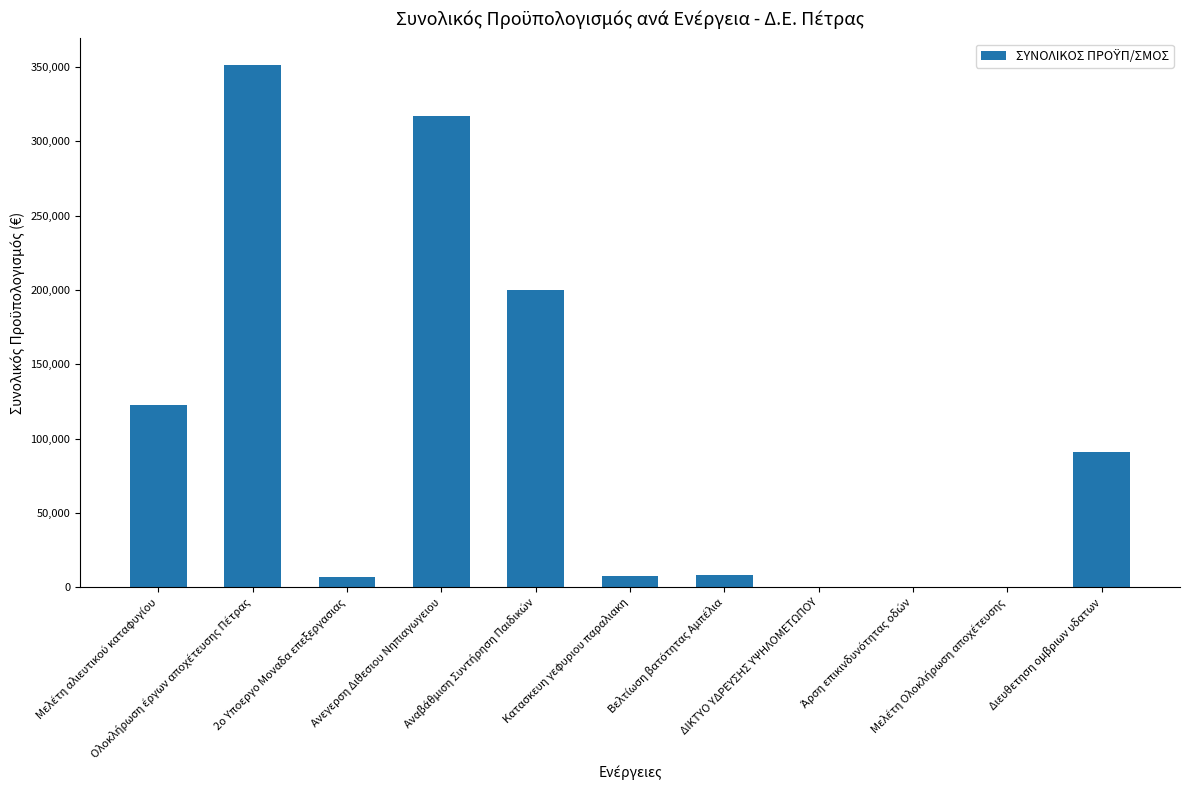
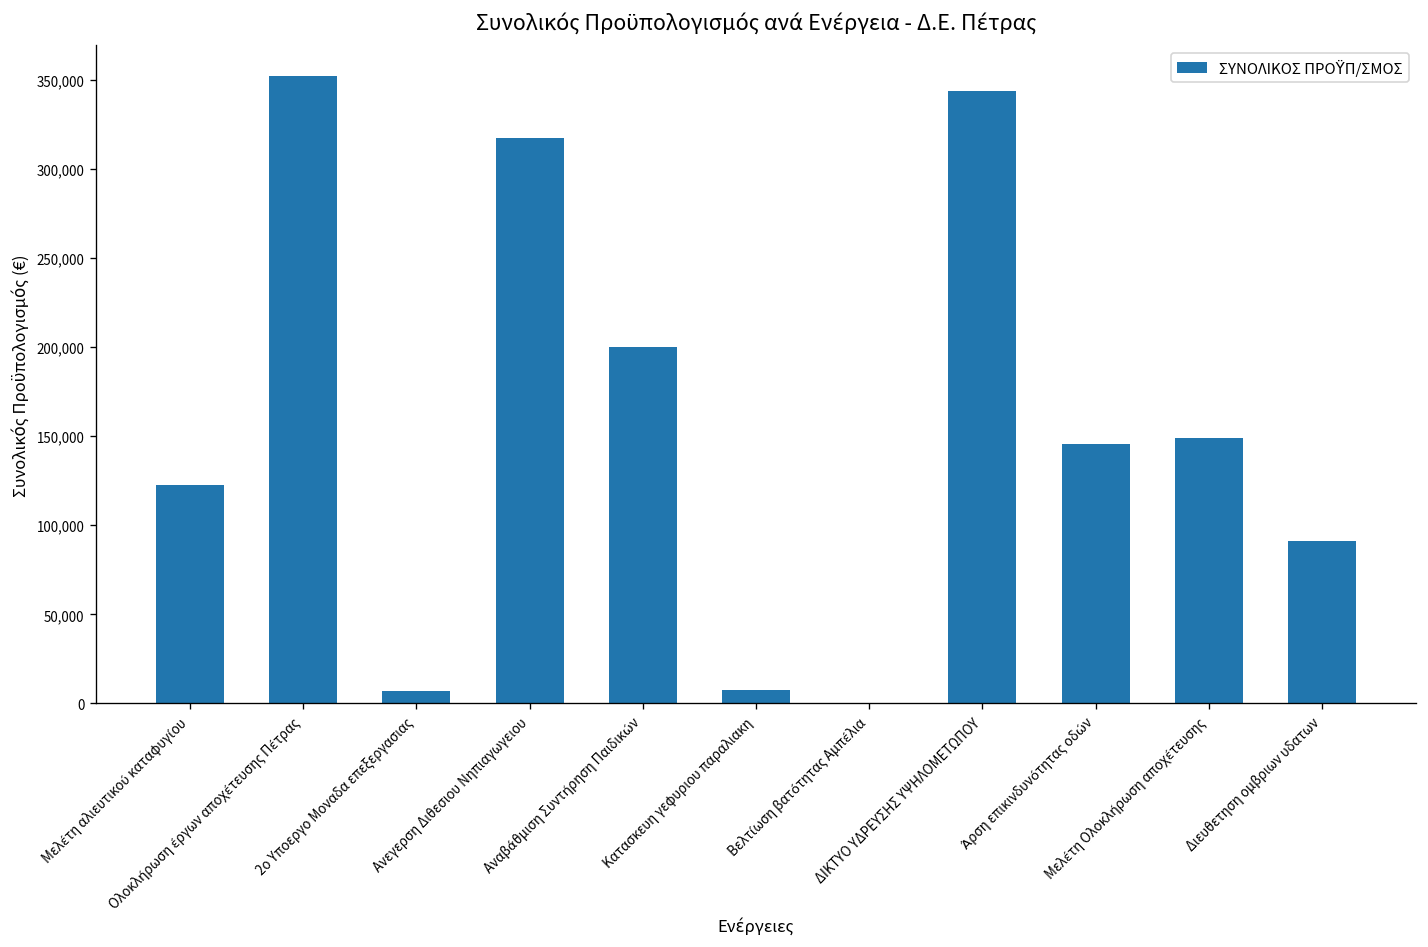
Βελτίωση βατότητας Αμπέλια: 8,000 -> 0
ΔΙΚΤΥΟ ΥΔΡΕΥΣΗΣ ΥΨΗΛΟΜΕΤΩΠΟΥ: 0 -> 344,000
Άρση επικινδυνότητας οδών: 0 -> 145,000
Μελέτη Ολοκλήρωση αποχέτευσης: 0 -> 149,000
